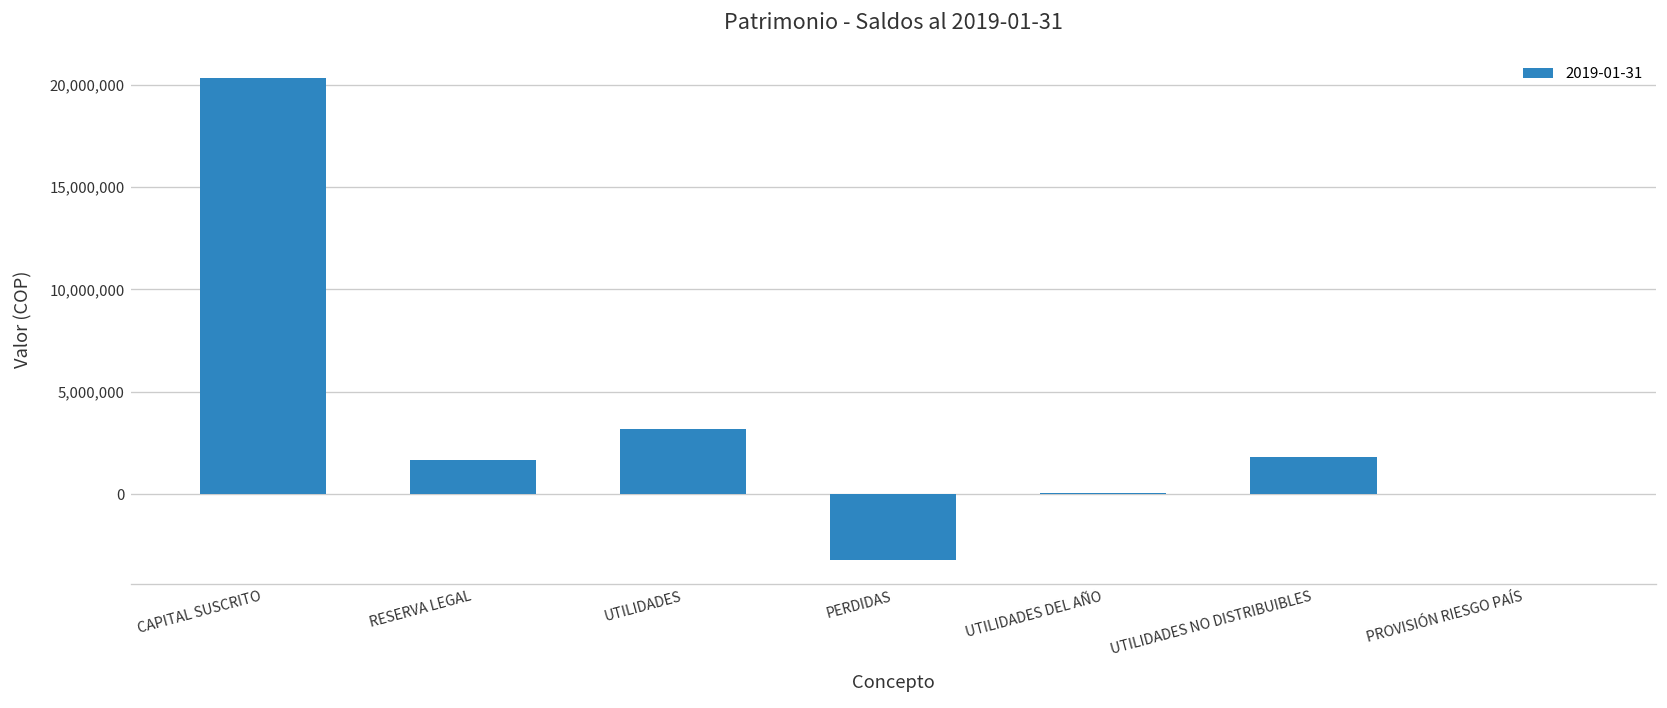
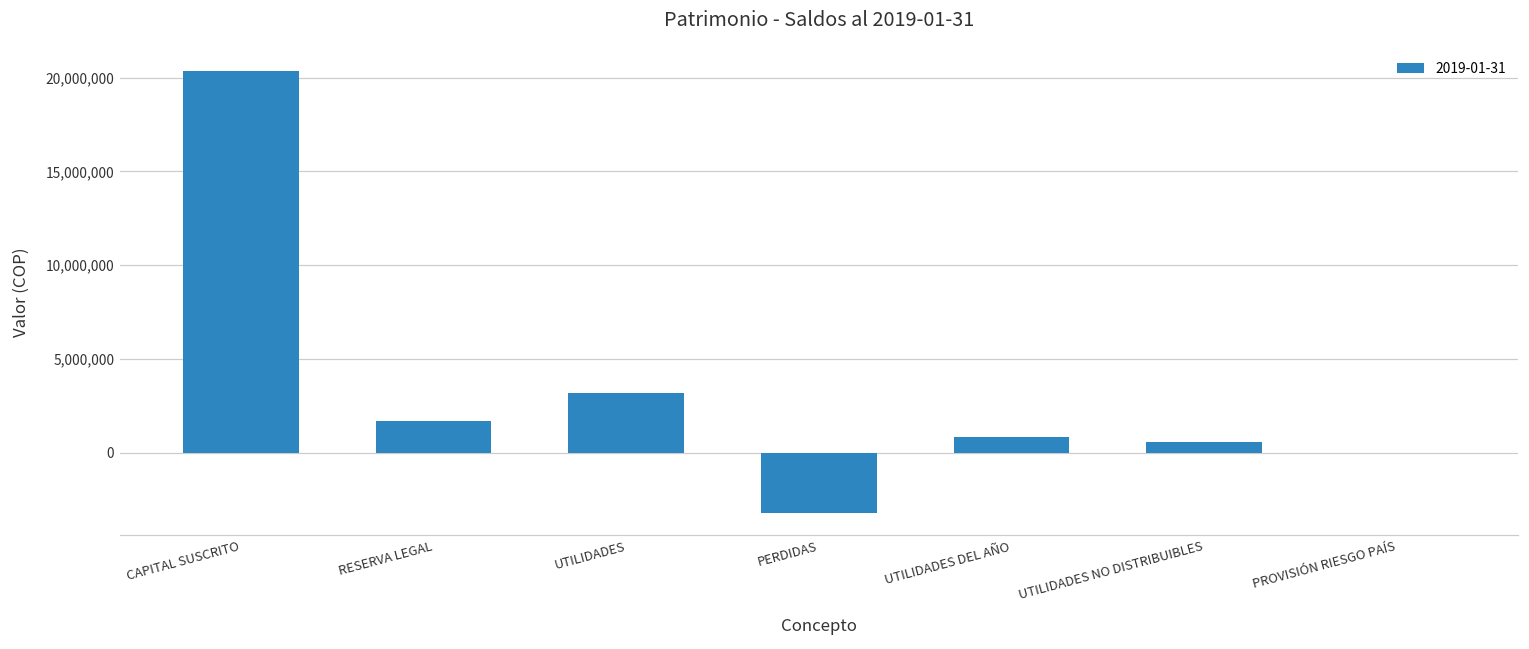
UTILIDADES DEL AÑO: 100,000 -> 900,000
UTILIDADES NO DISTRIBUIBLES: 1,800,000 -> 600,000
